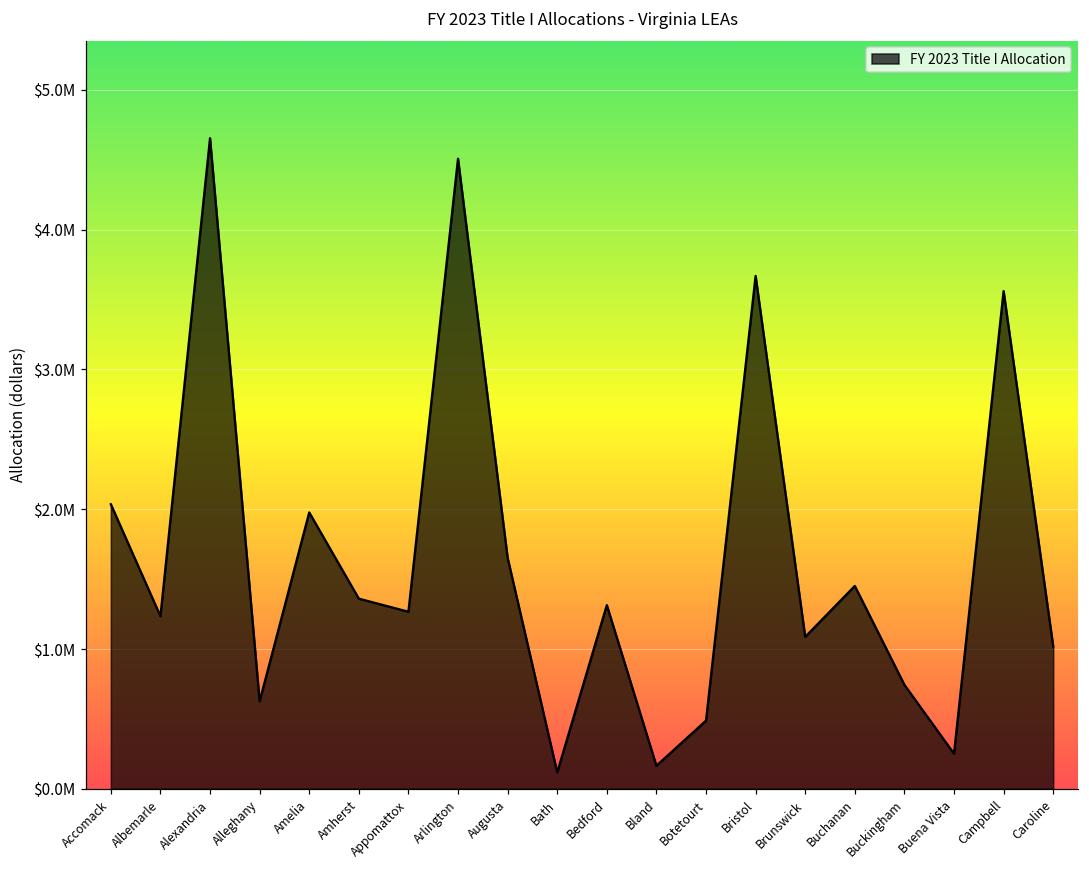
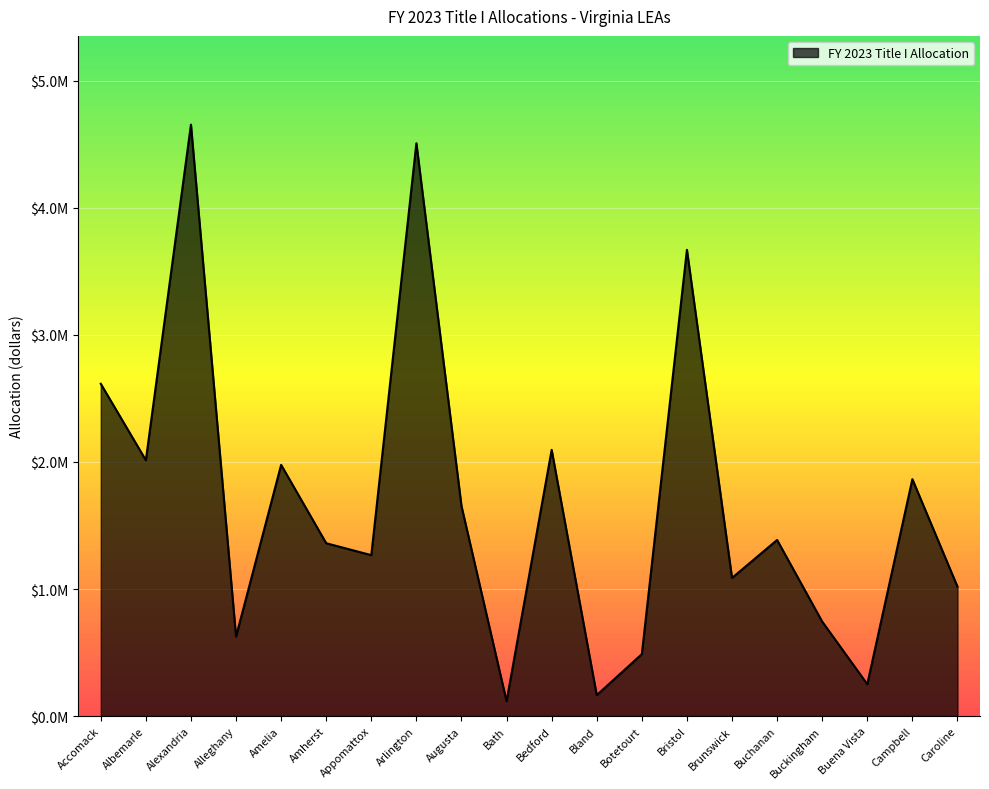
Accomack: $2040000 -> $2620000
Albemarle: $1230000 -> $2010000
Bedford: $1310000 -> $2100000
Buchanan: $1450000 -> $1390000
Campbell: $3560000 -> $1860000
